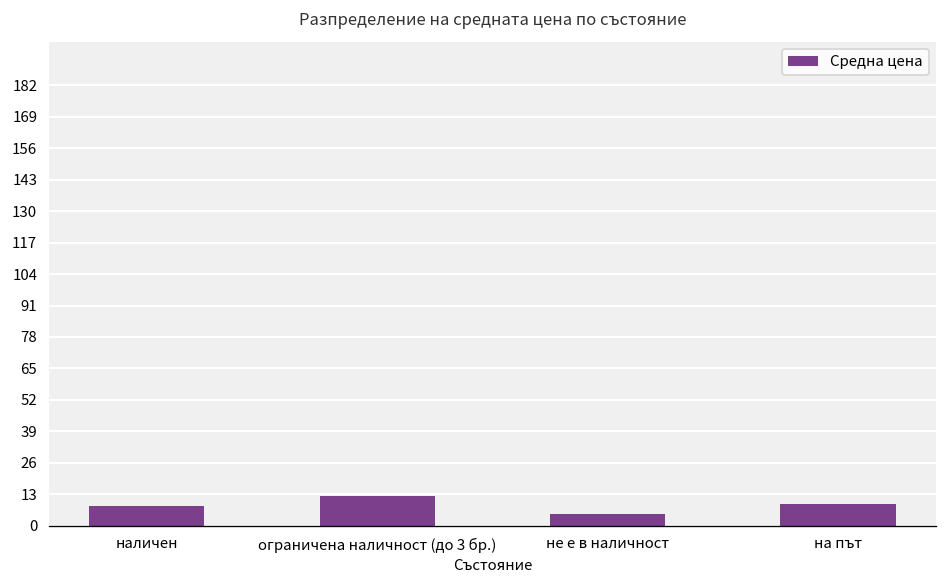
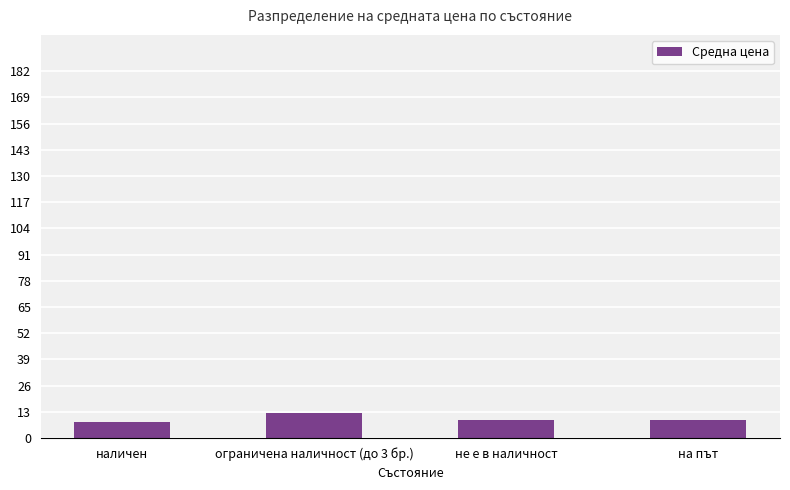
не е в наличност: 5 -> 9
